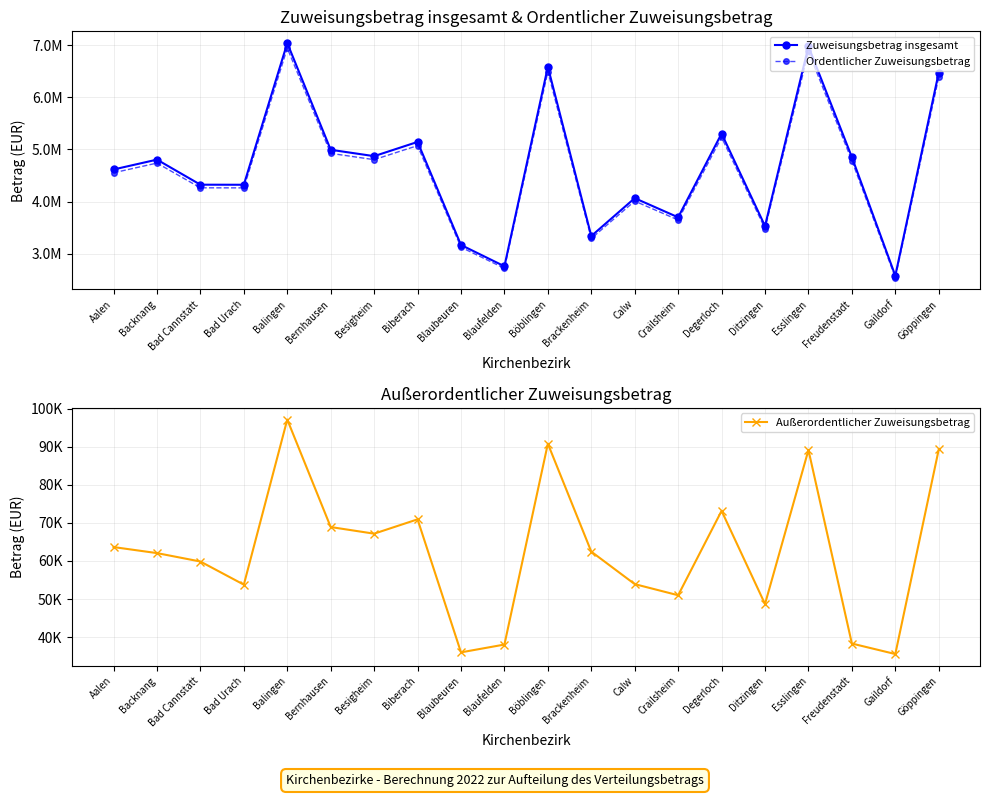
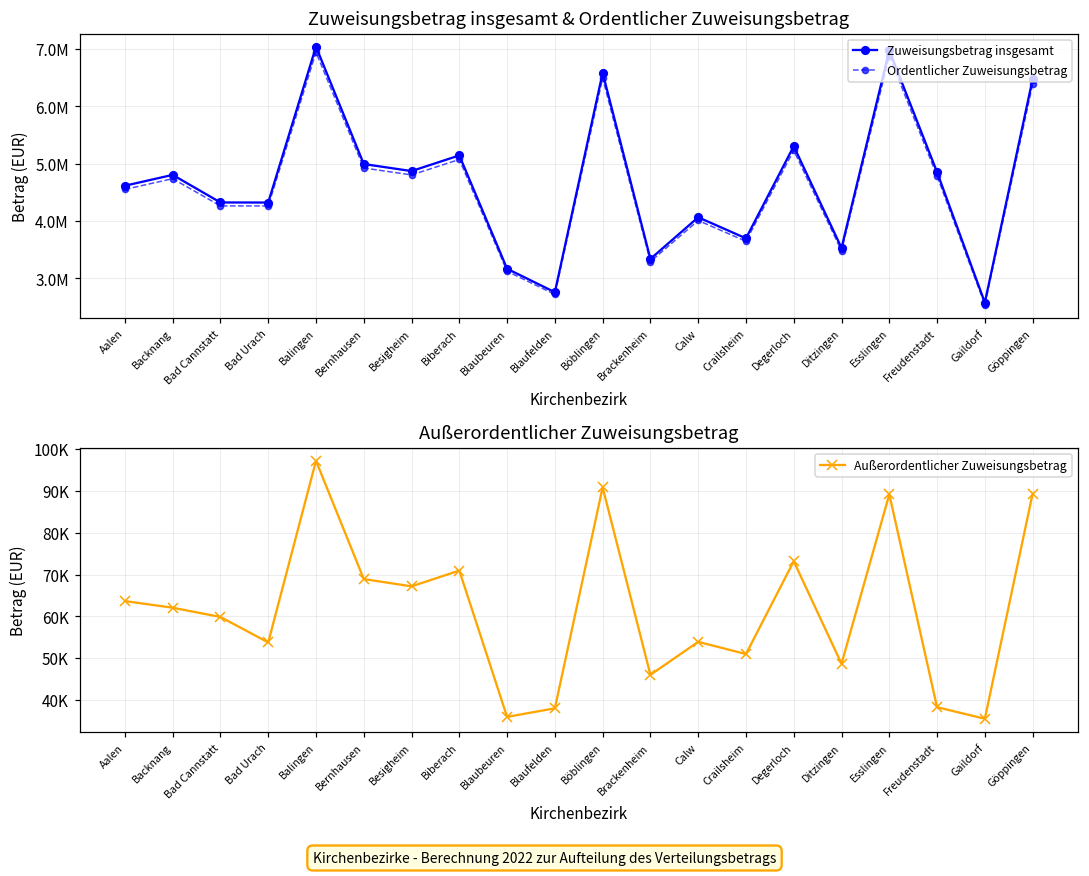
Außerordentlicher Zuweisungsbetrag, Brackenheim: 62000 -> 46000
